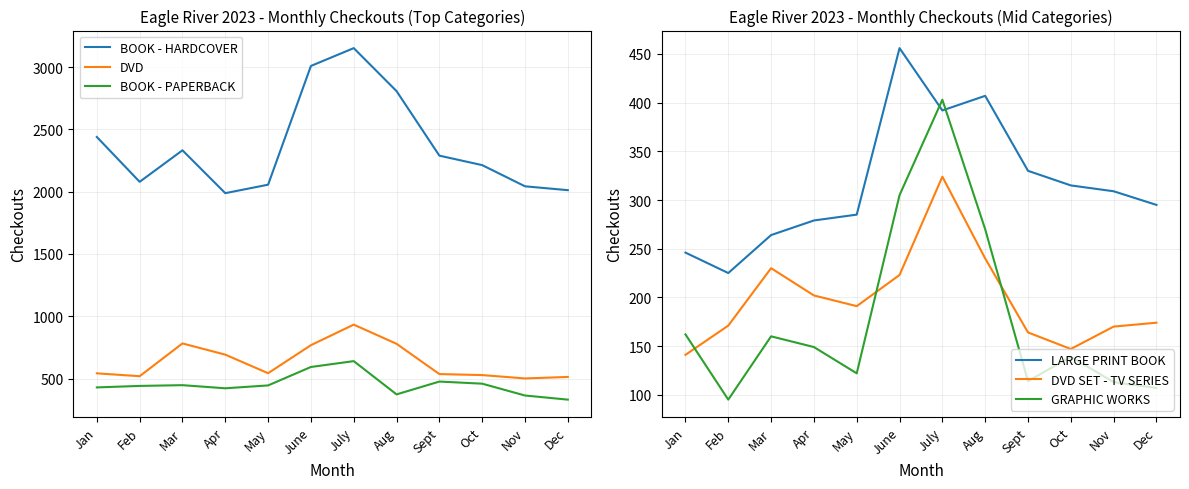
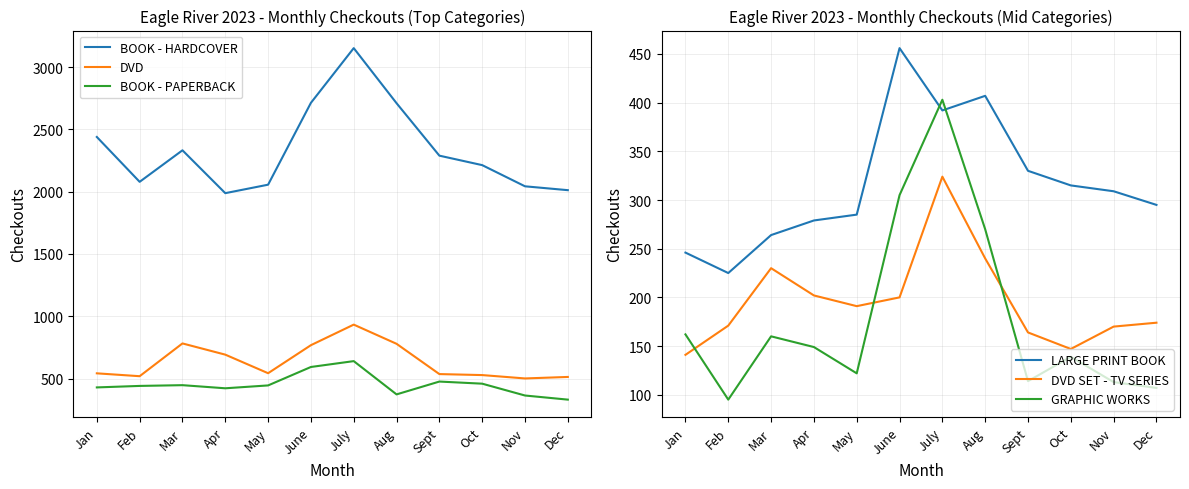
Eagle River 2023 - Monthly Checkouts (Top Categories), BOOK - HARDCOVER, June: 3010 -> 2710
Eagle River 2023 - Monthly Checkouts (Top Categories), BOOK - HARDCOVER, Aug: 2810 -> 2710
Eagle River 2023 - Monthly Checkouts (Mid Categories), DVD SET - TV SERIES, June: 220 -> 200
